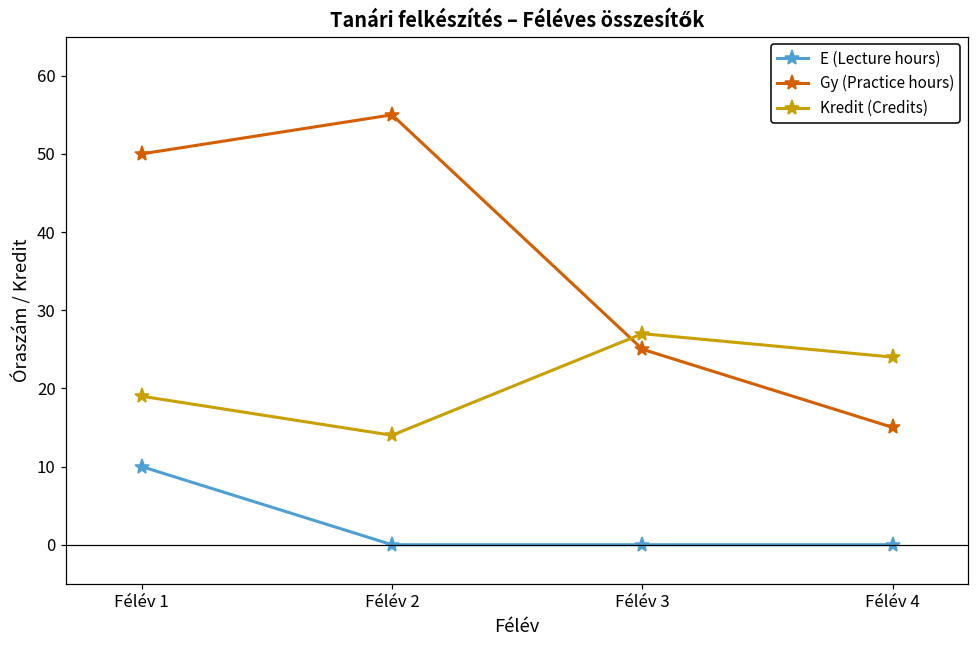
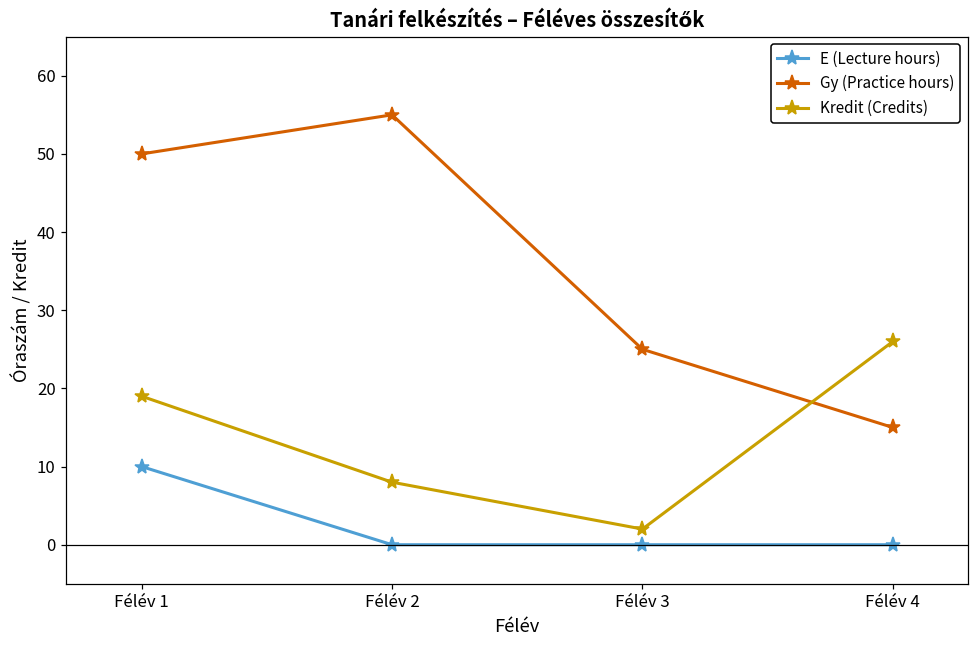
Kredit (Credits), Félév 2: 14 -> 8
Kredit (Credits), Félév 3: 27 -> 2
Kredit (Credits), Félév 4: 24 -> 26
